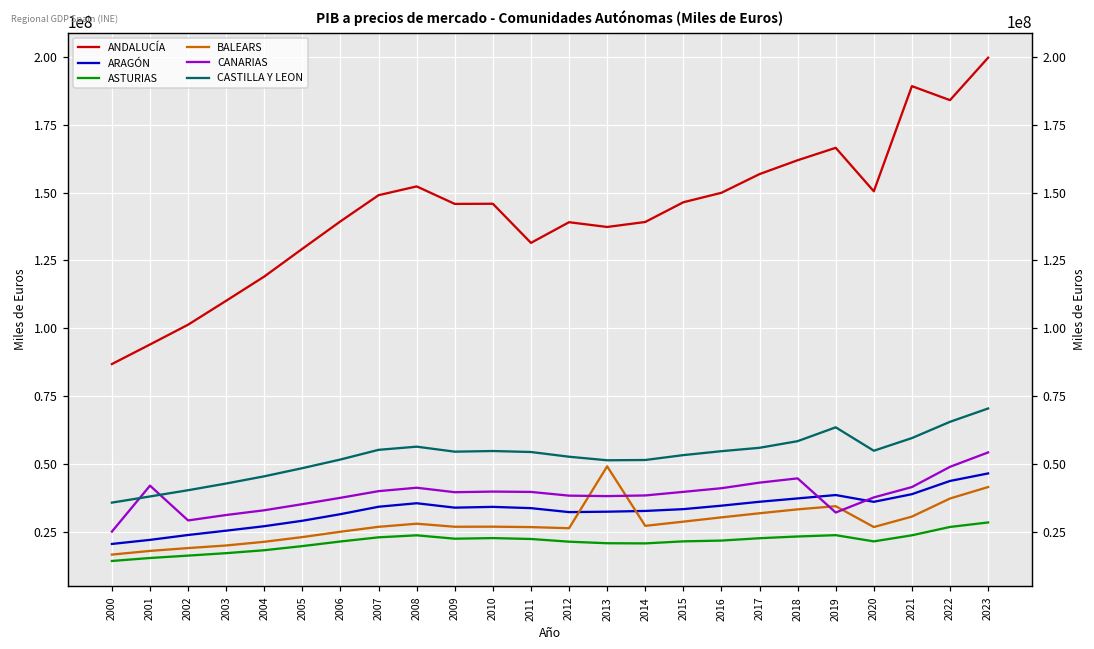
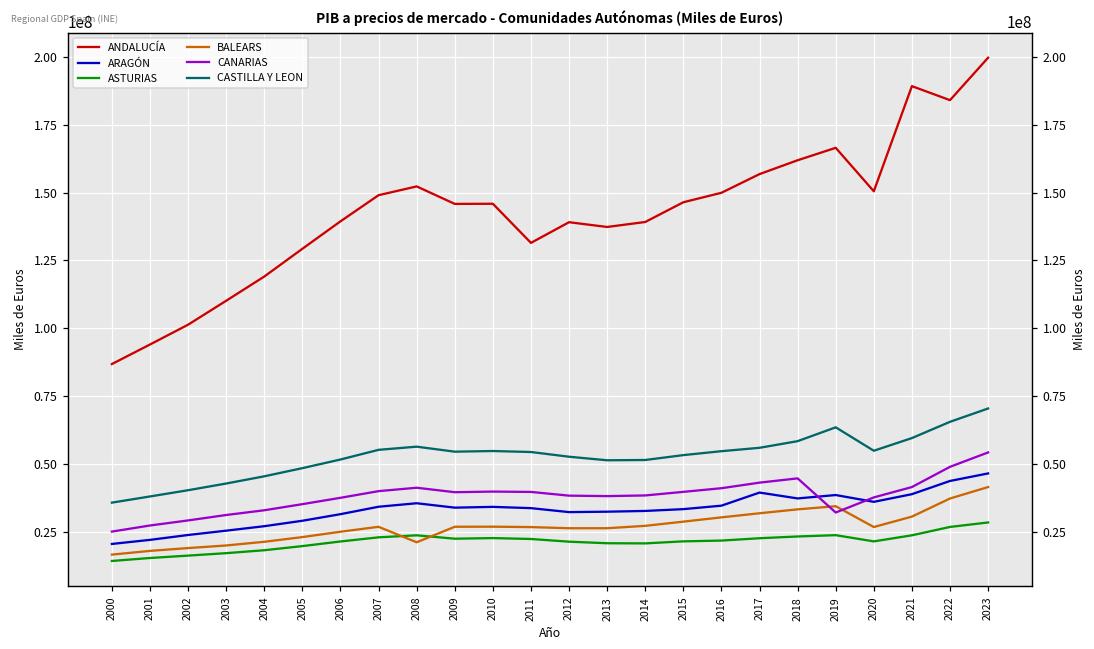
CANARIAS, 2001: 42000000 -> 27000000
BALEARS, 2008: 28000000 -> 21000000
BALEARS, 2013: 49000000 -> 26000000
ARAGÓN, 2017: 36000000 -> 39000000
